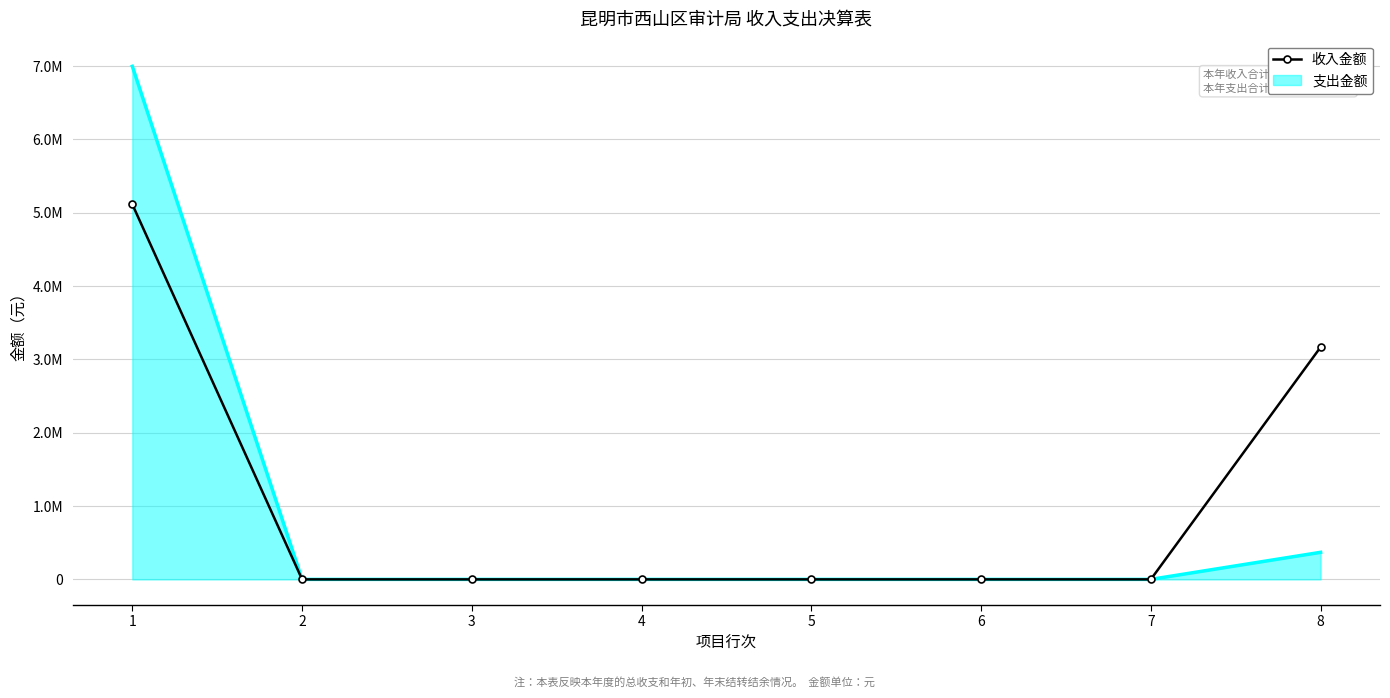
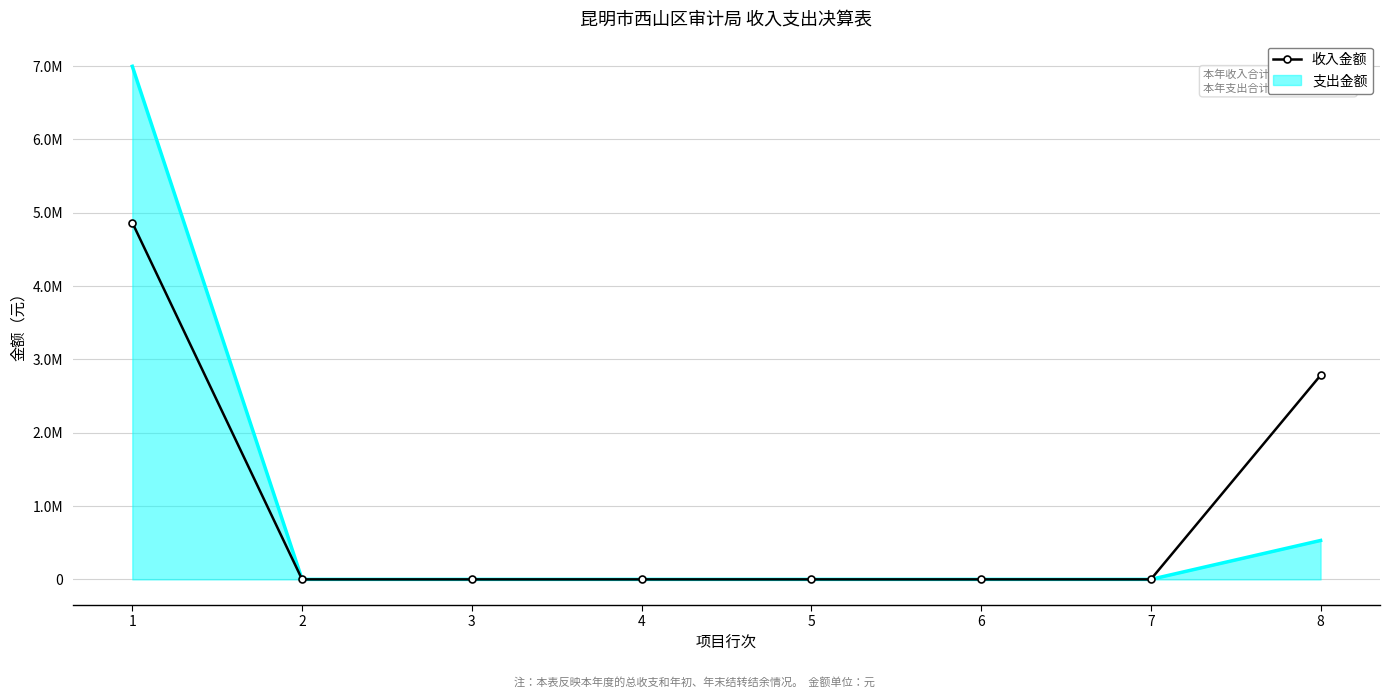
收入金额, 1: 5100000 -> 4900000
收入金额, 8: 3200000 -> 2800000
支出金额, 8: 400000 -> 500000
